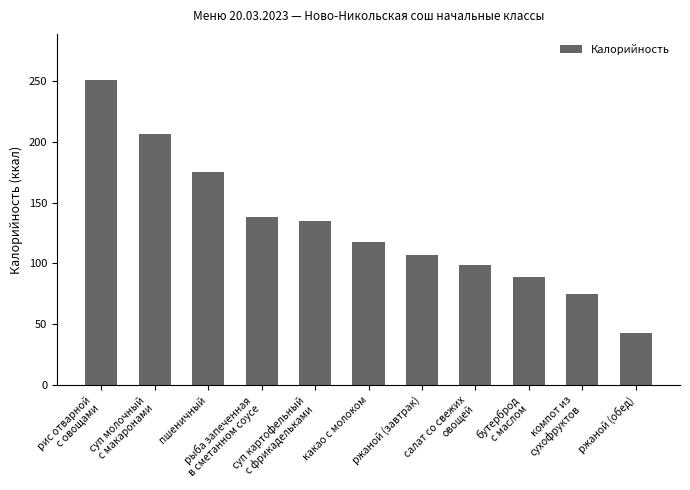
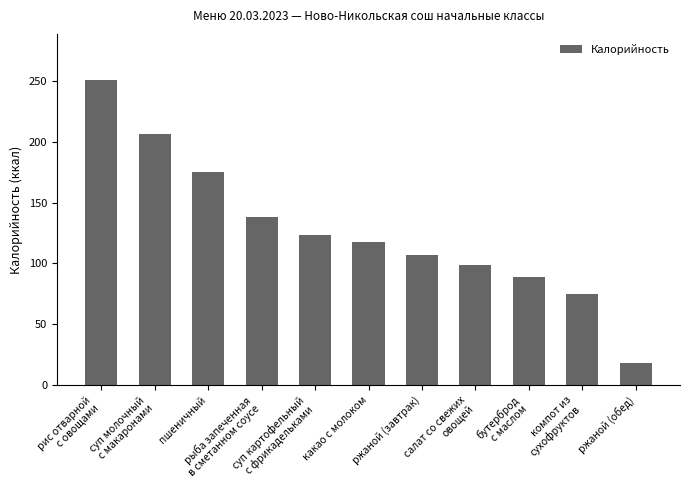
суп картофельный с фрикадельками: 135 -> 123
ржаной (обед): 43 -> 18
